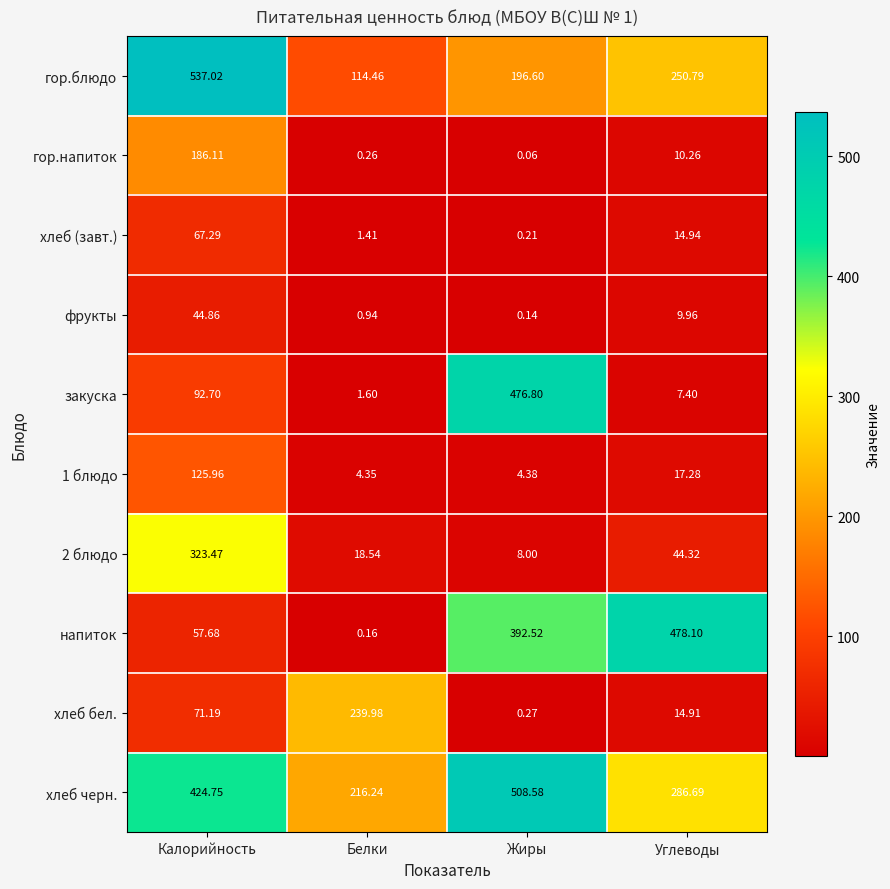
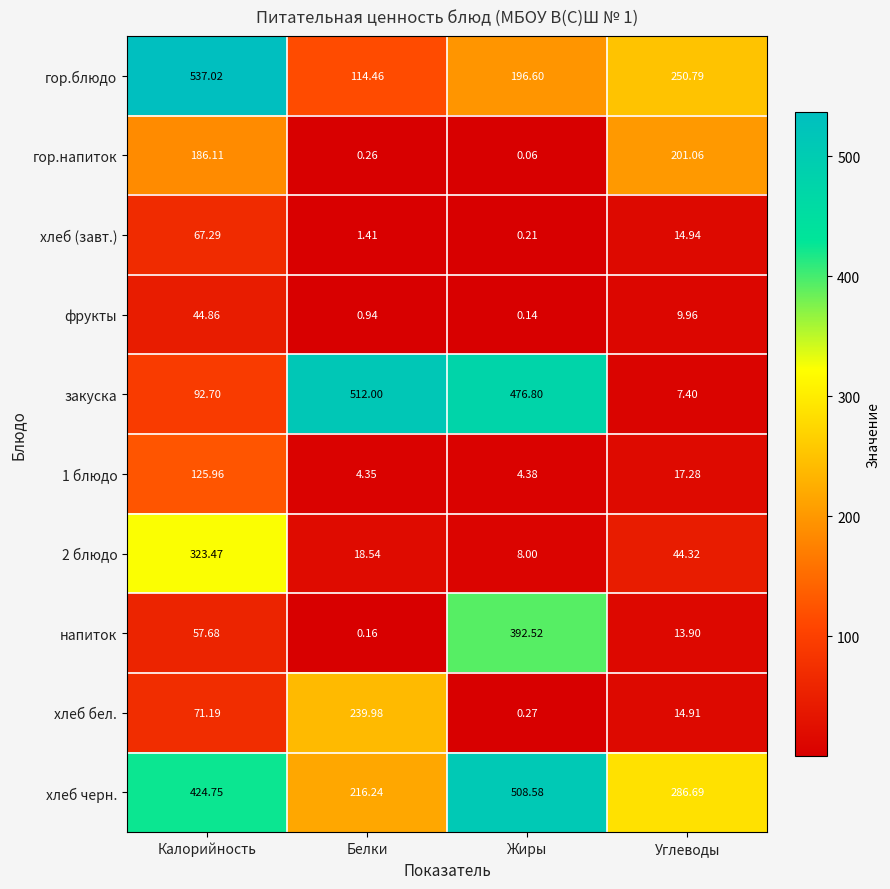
гор.напиток, Углеводы: 10.26 -> 201.06
закуска, Белки: 1.60 -> 512.00
напиток, Углеводы: 478.10 -> 13.90
